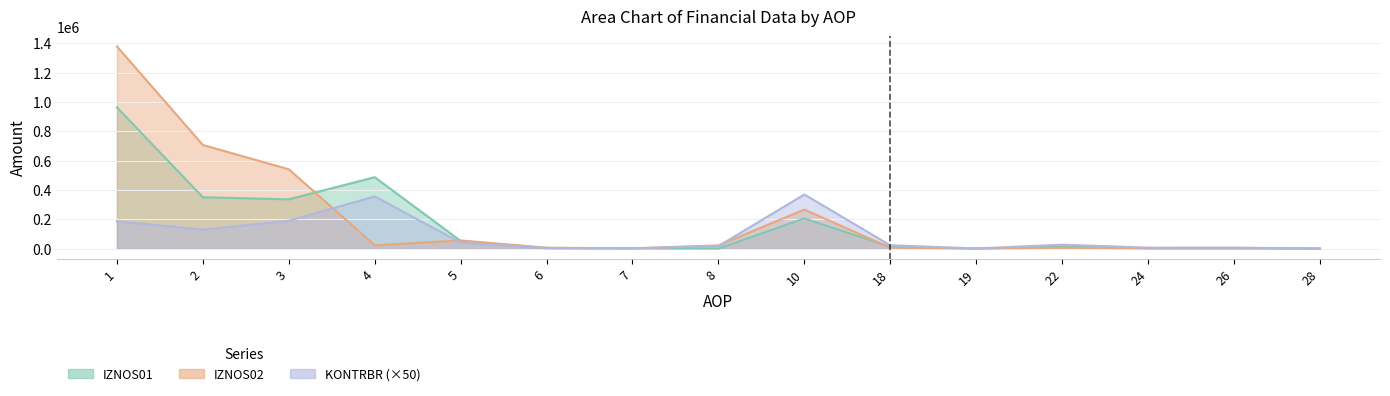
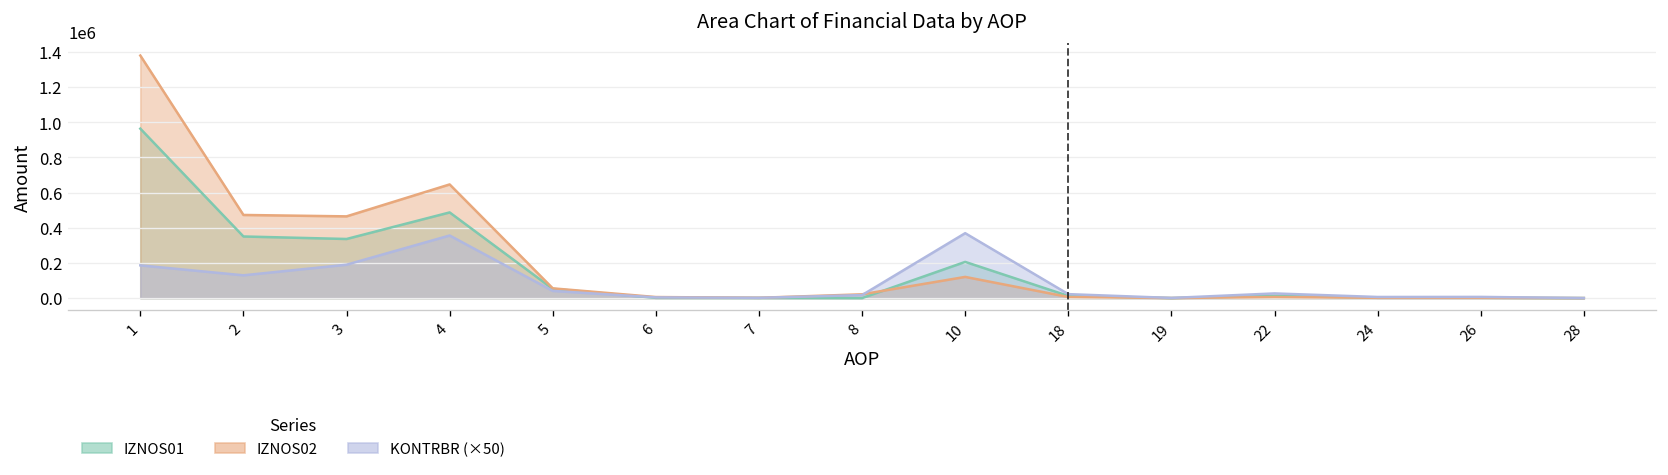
IZNOS02, 2: 710000 -> 470000
IZNOS02, 3: 540000 -> 460000
IZNOS02, 4: 20000 -> 650000
IZNOS02, 10: 270000 -> 120000
